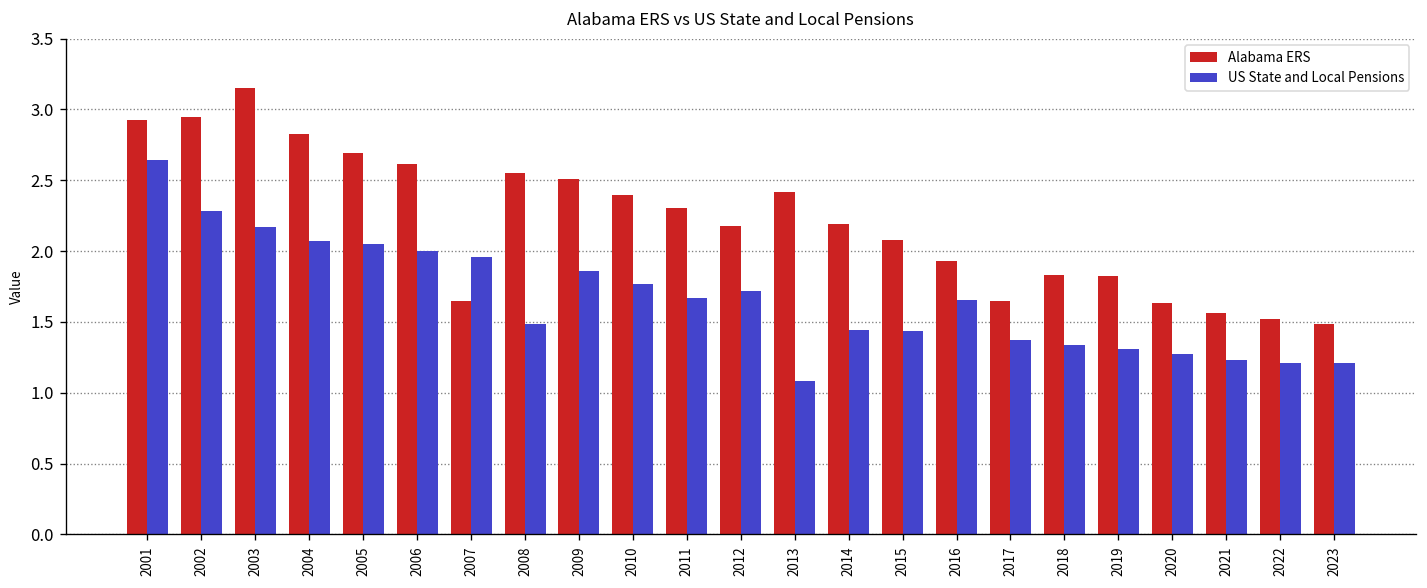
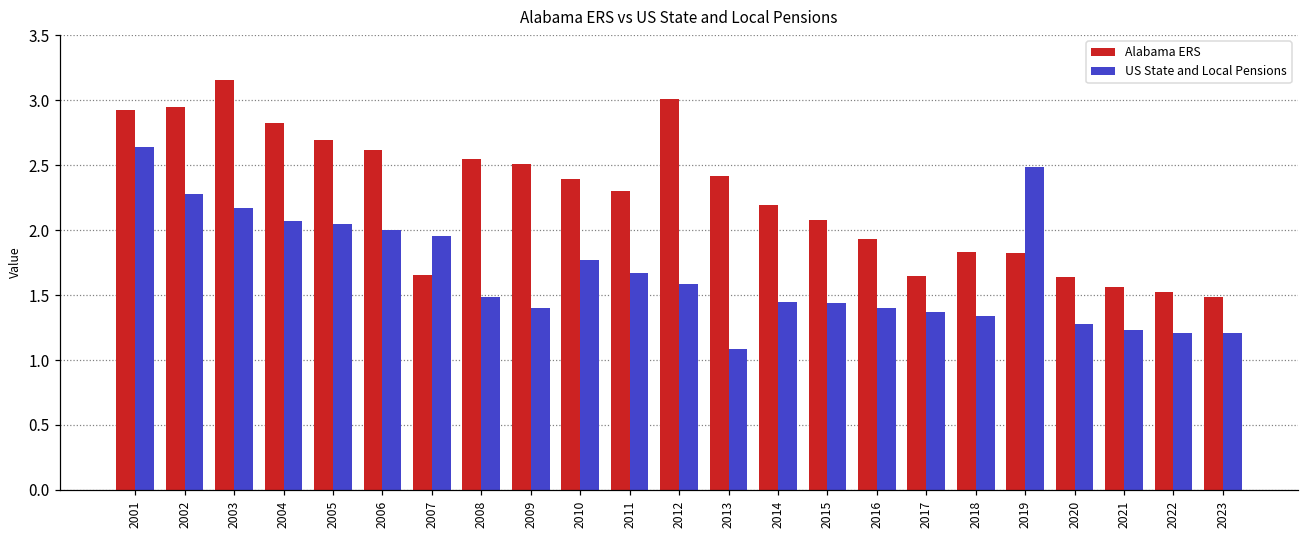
US State and Local Pensions, 2009: 1.86 -> 1.40
Alabama ERS, 2012: 2.18 -> 3.01
US State and Local Pensions, 2012: 1.72 -> 1.59
US State and Local Pensions, 2016: 1.65 -> 1.40
US State and Local Pensions, 2019: 1.31 -> 2.49
